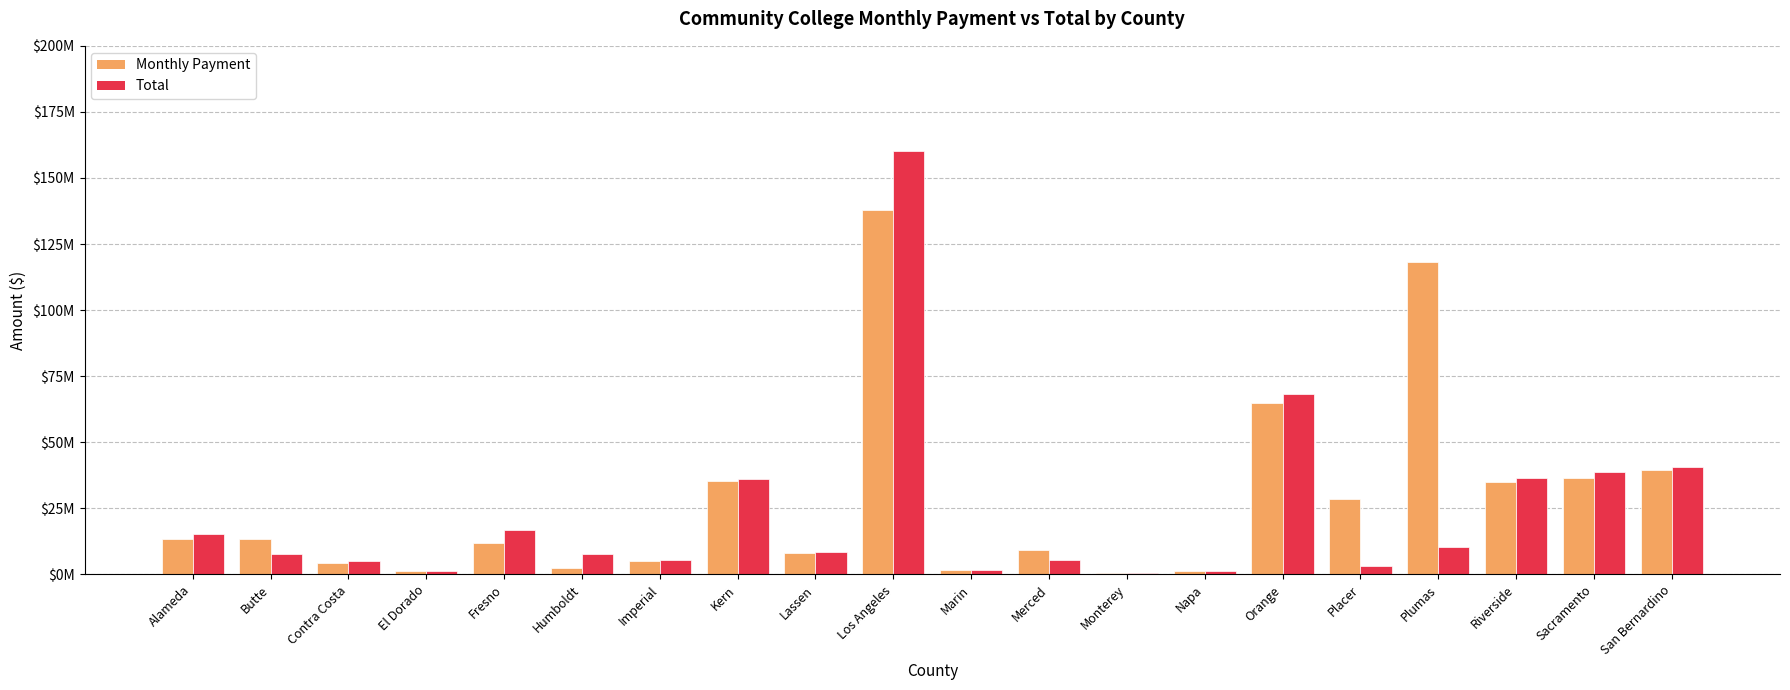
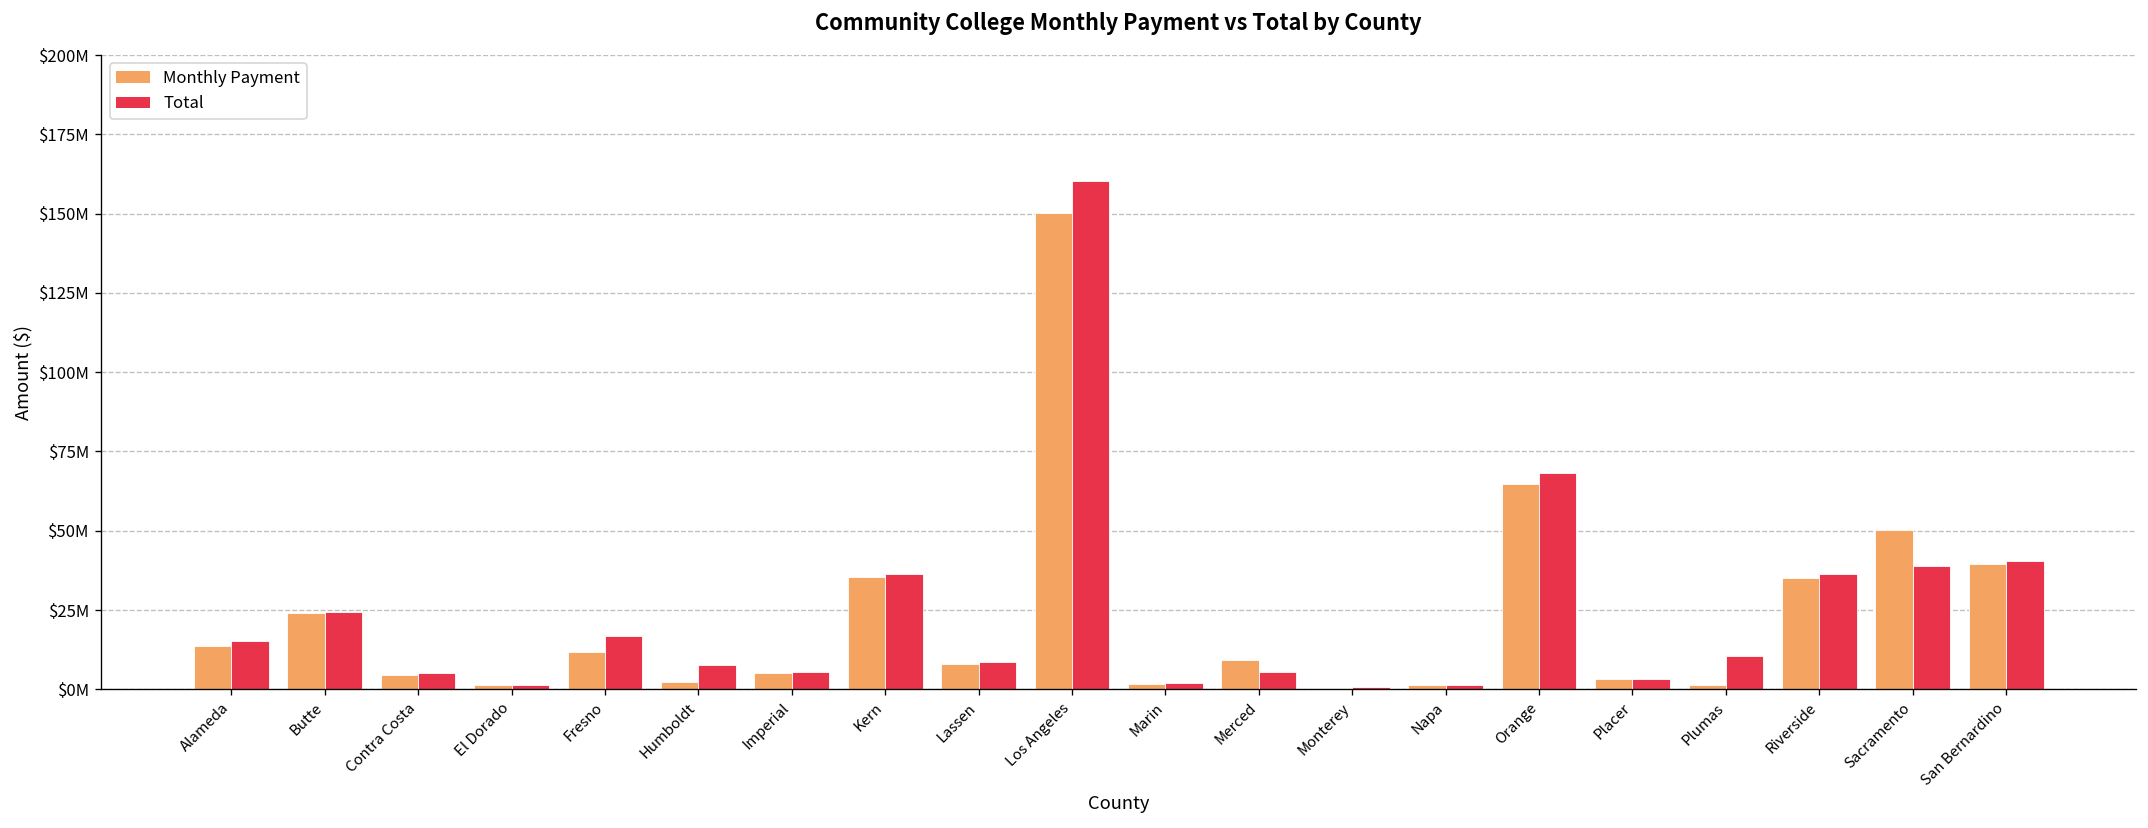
Monthly Payment, Butte: $14000000 -> $24000000
Total, Butte: $8000000 -> $24000000
Monthly Payment, Los Angeles: $138000000 -> $150000000
Monthly Payment, Placer: $29000000 -> $3000000
Monthly Payment, Plumas: $118000000 -> $2000000
Monthly Payment, Sacramento: $37000000 -> $50000000
